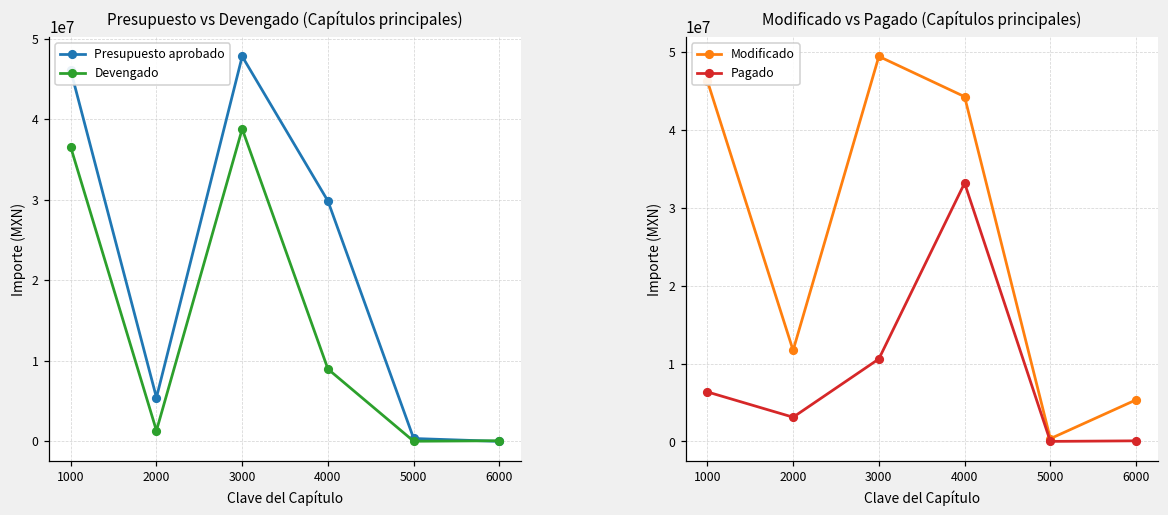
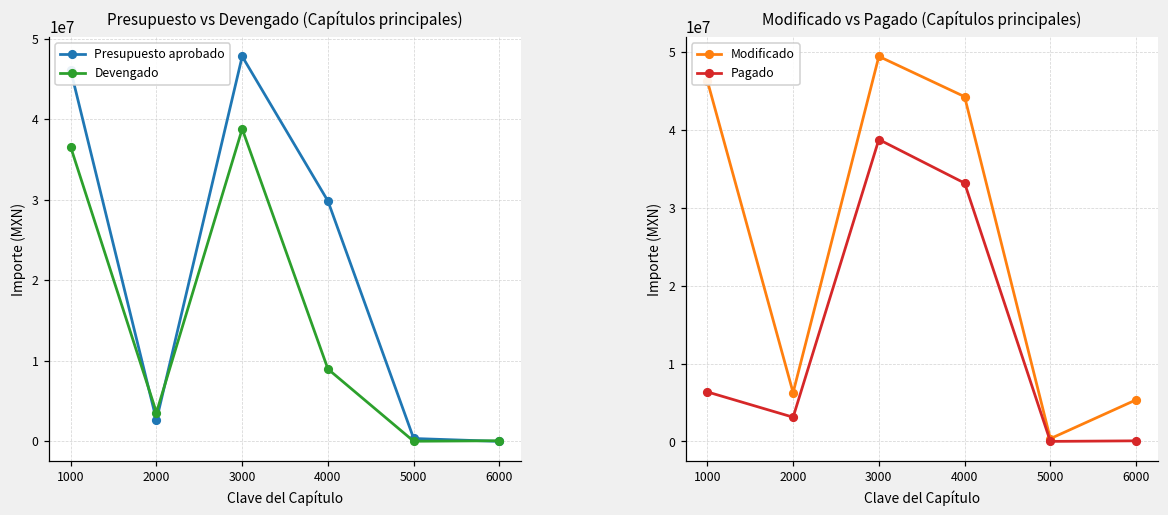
Presupuesto vs Devengado (Capítulos principales), Presupuesto aprobado, 2000: 5000000 -> 3000000
Presupuesto vs Devengado (Capítulos principales), Devengado, 2000: 1000000 -> 4000000
Modificado vs Pagado (Capítulos principales), Modificado, 2000: 12000000 -> 6000000
Modificado vs Pagado (Capítulos principales), Pagado, 3000: 11000000 -> 39000000
